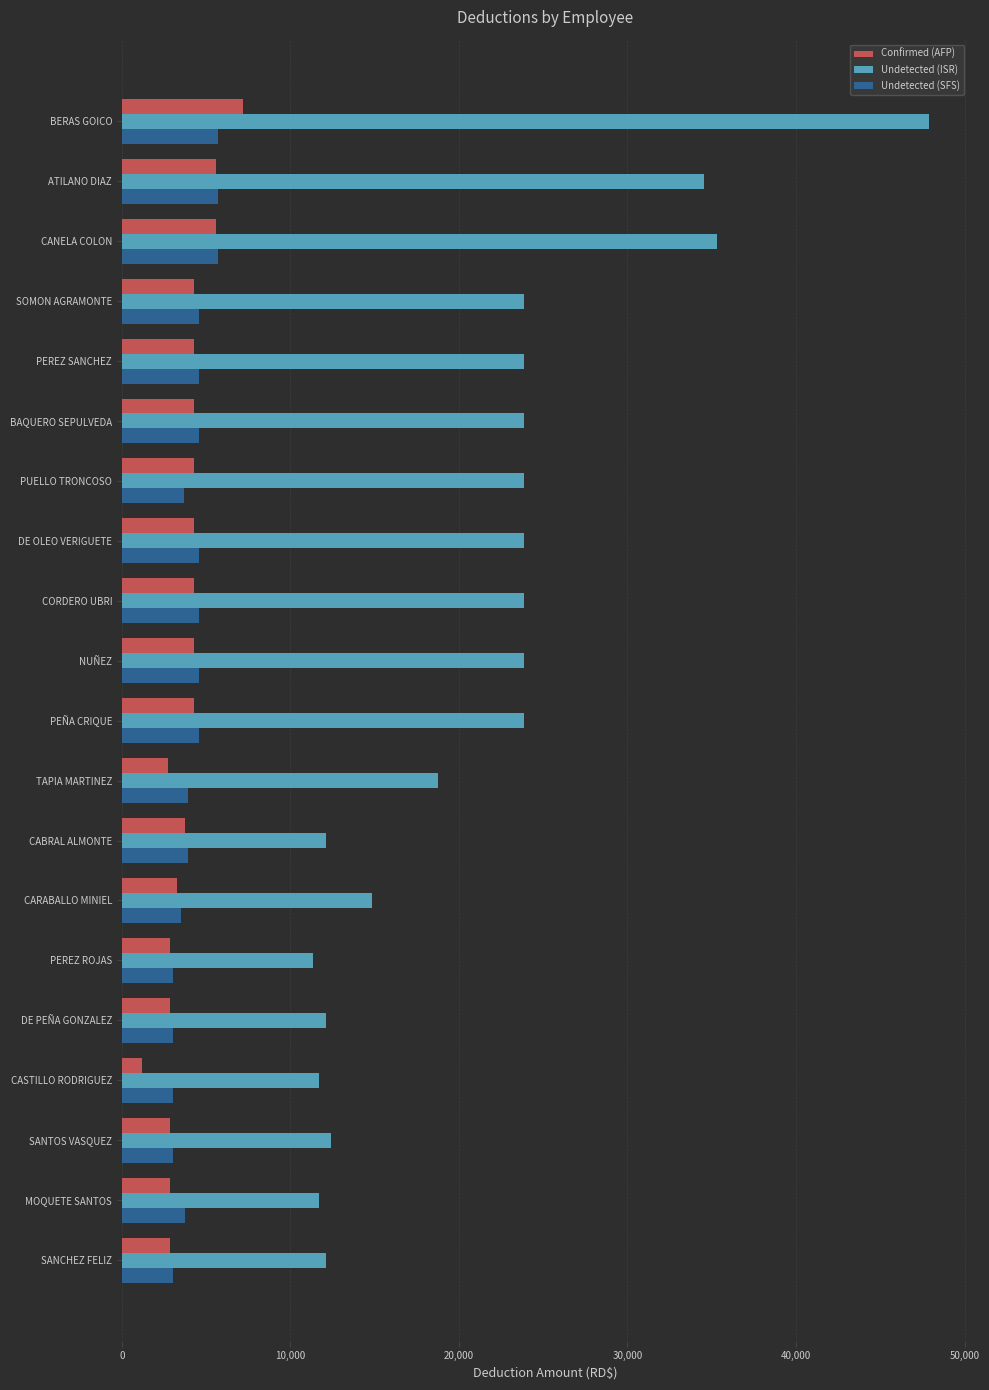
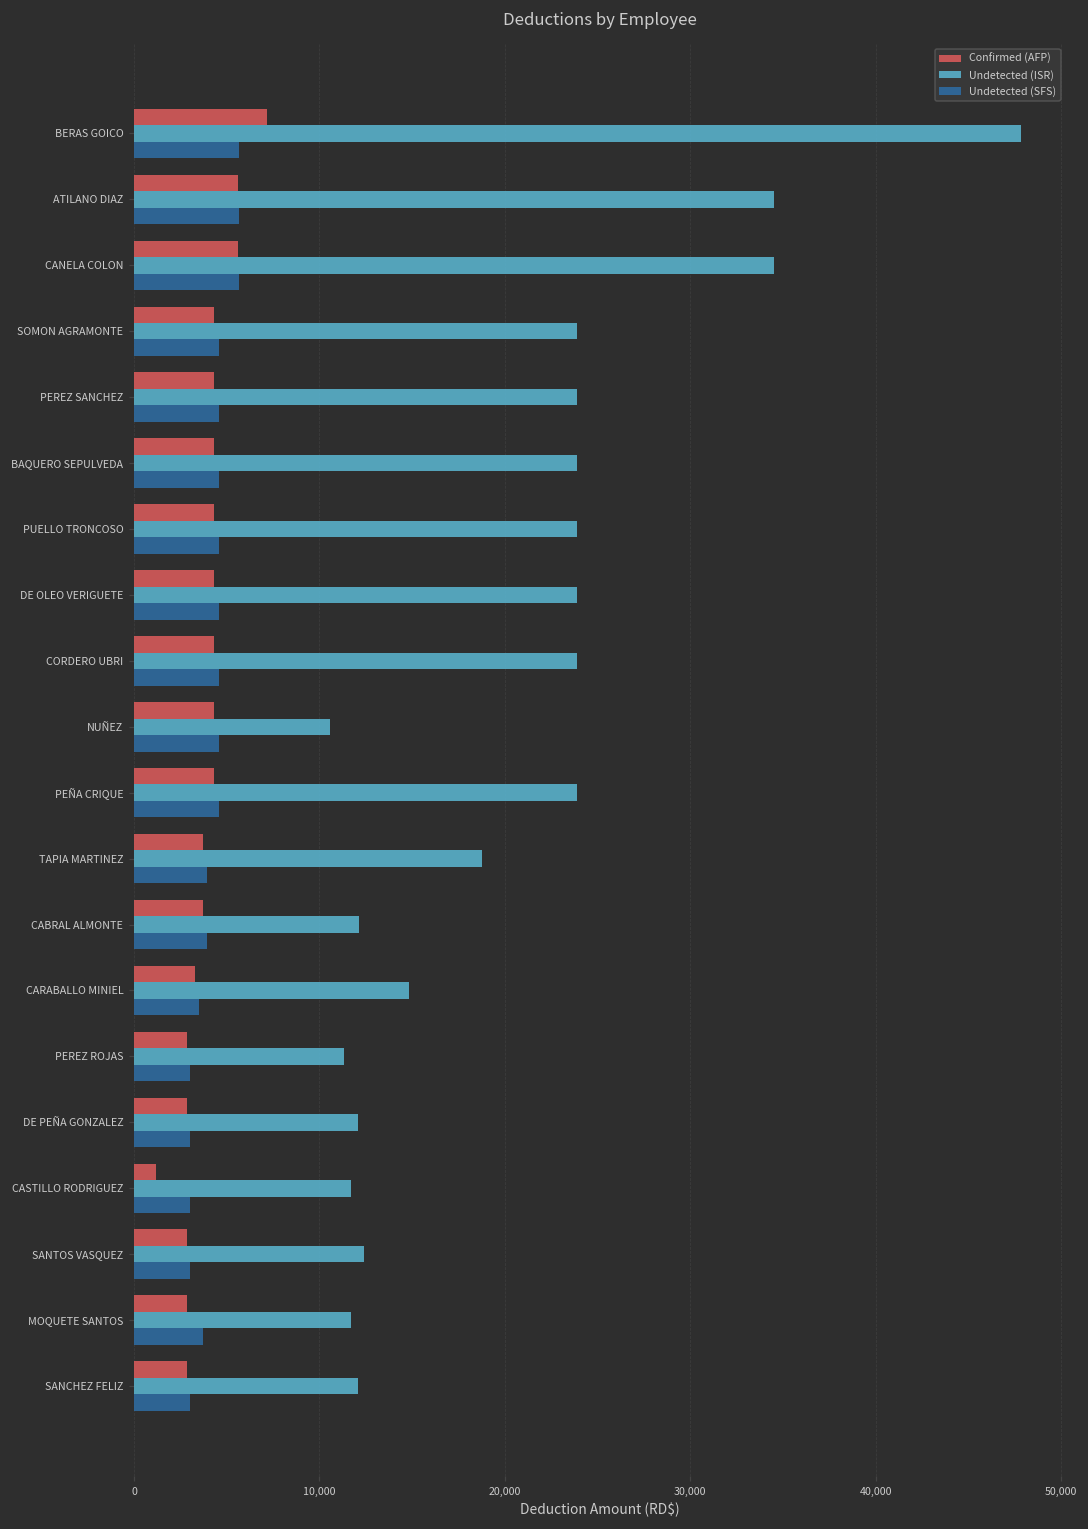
Undetected (ISR), CANELA COLON: 35,300 -> 34,500
Undetected (SFS), PUELLO TRONCOSO: 3,700 -> 4,600
Undetected (ISR), NUÑEZ: 23,900 -> 10,600
Confirmed (AFP), TAPIA MARTINEZ: 2,700 -> 3,700
